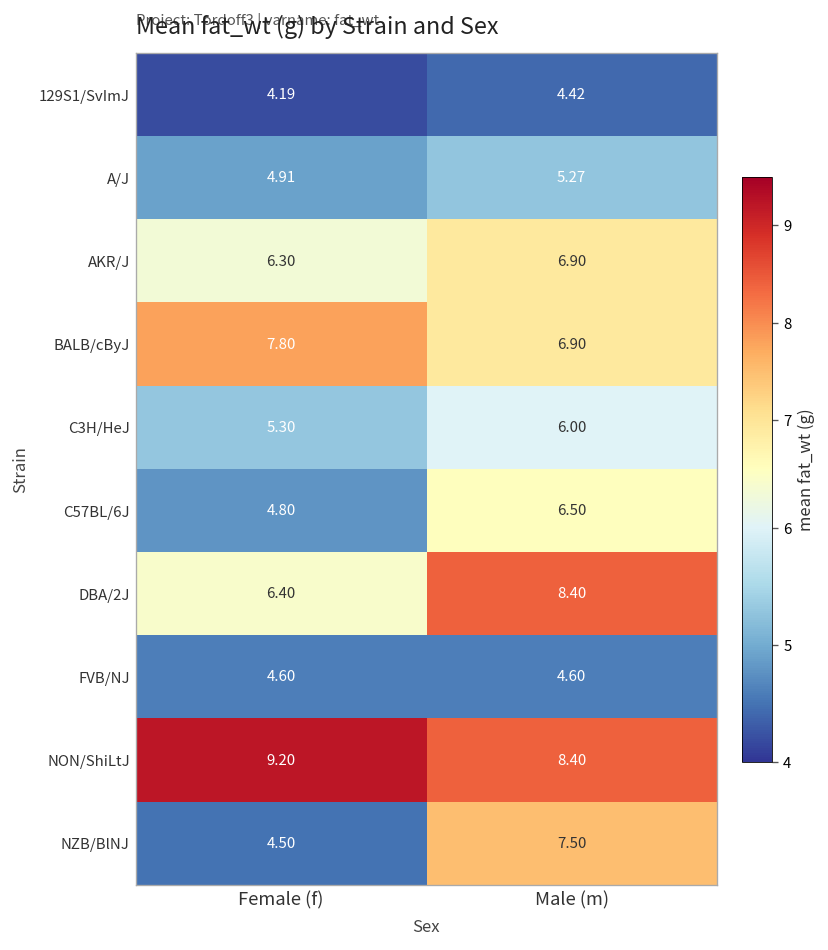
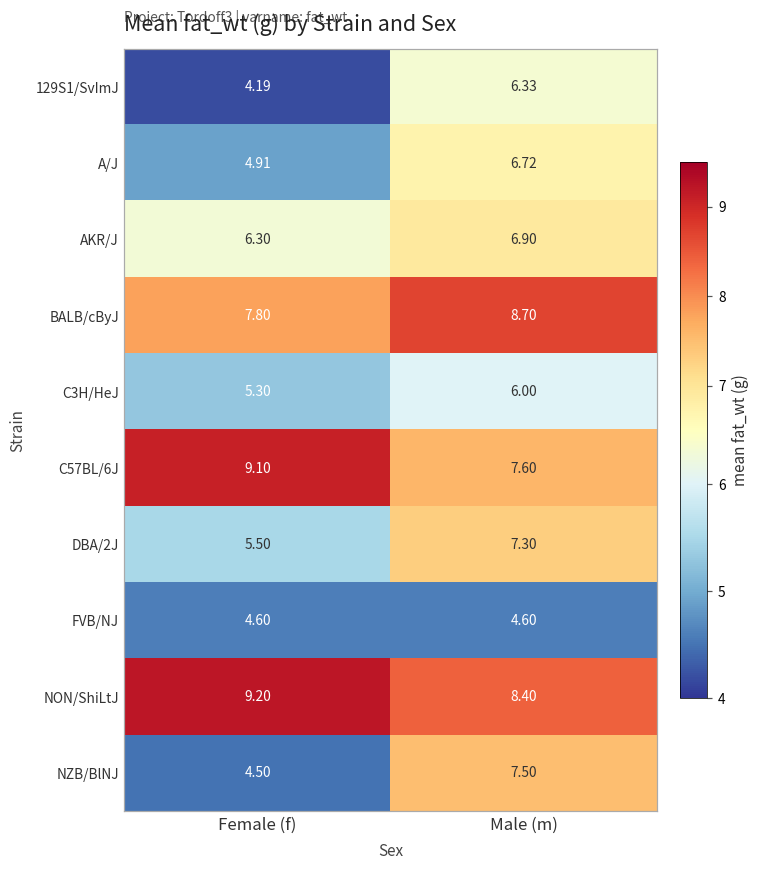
129S1/SvImJ, Male (m): 4.42 -> 6.33
A/J, Male (m): 5.27 -> 6.72
BALB/cByJ, Male (m): 6.90 -> 8.70
C57BL/6J, Female (f): 4.80 -> 9.10
C57BL/6J, Male (m): 6.50 -> 7.60
DBA/2J, Female (f): 6.40 -> 5.50
DBA/2J, Male (m): 8.40 -> 7.30
